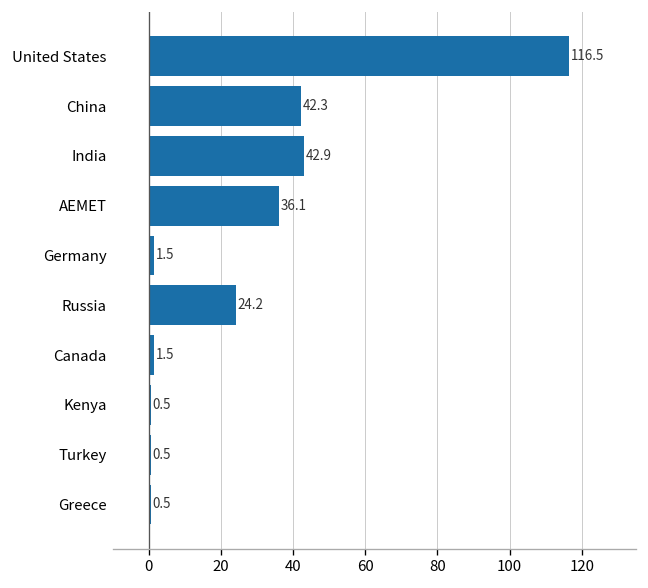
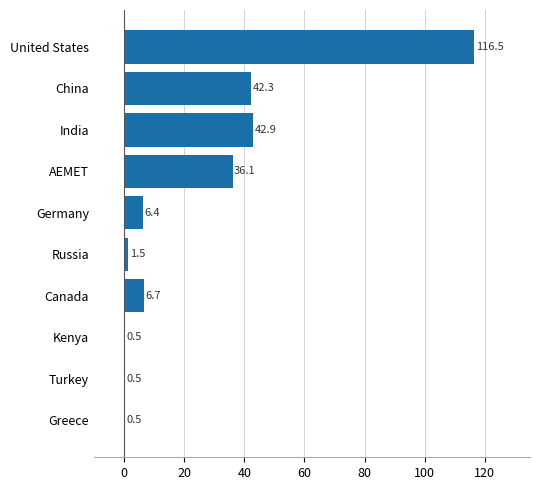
Germany: 1.5 -> 6.4
Russia: 24.2 -> 1.5
Canada: 1.5 -> 6.7
